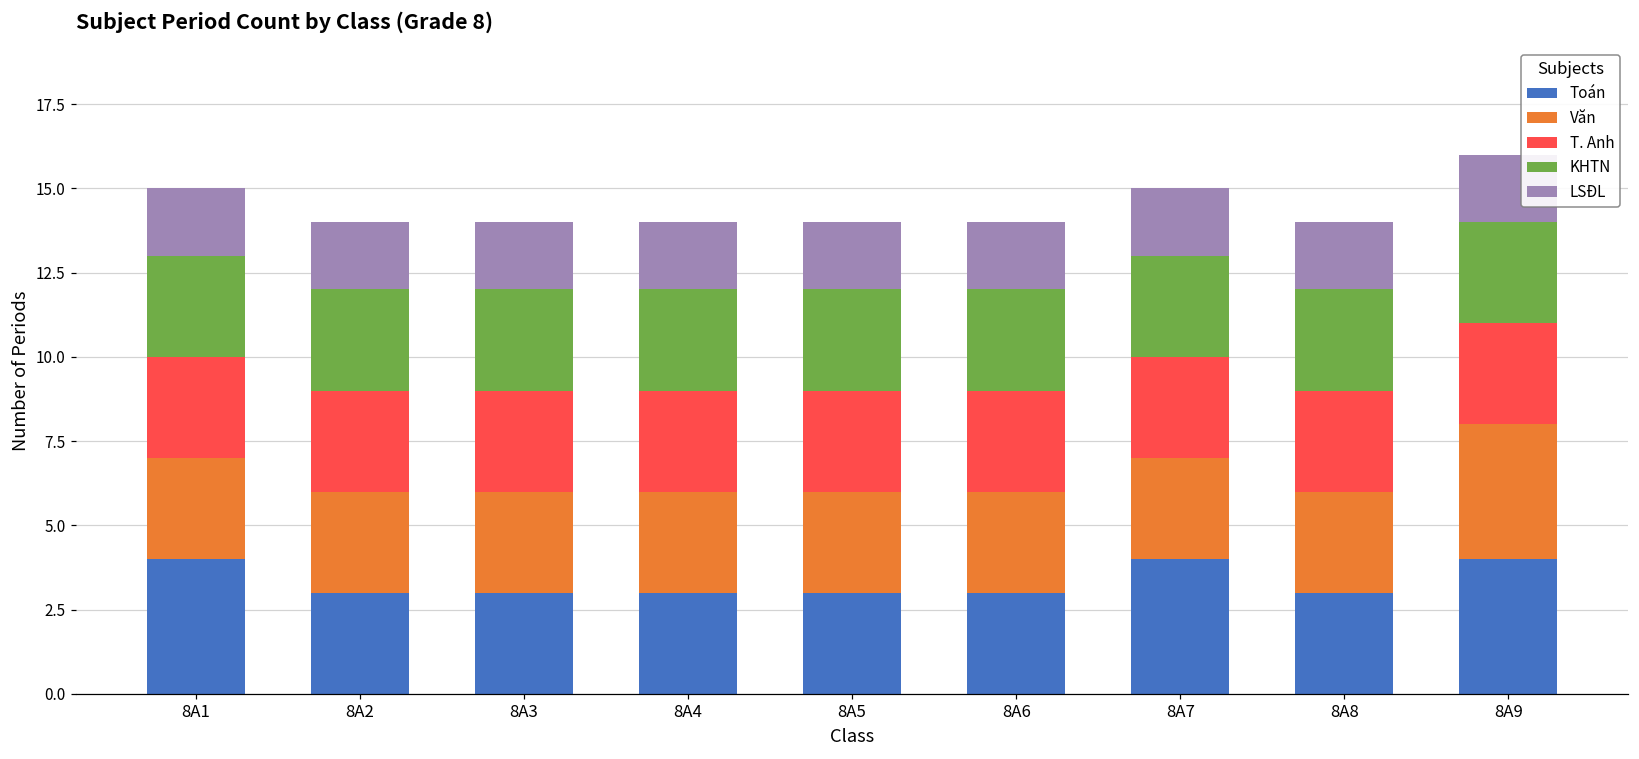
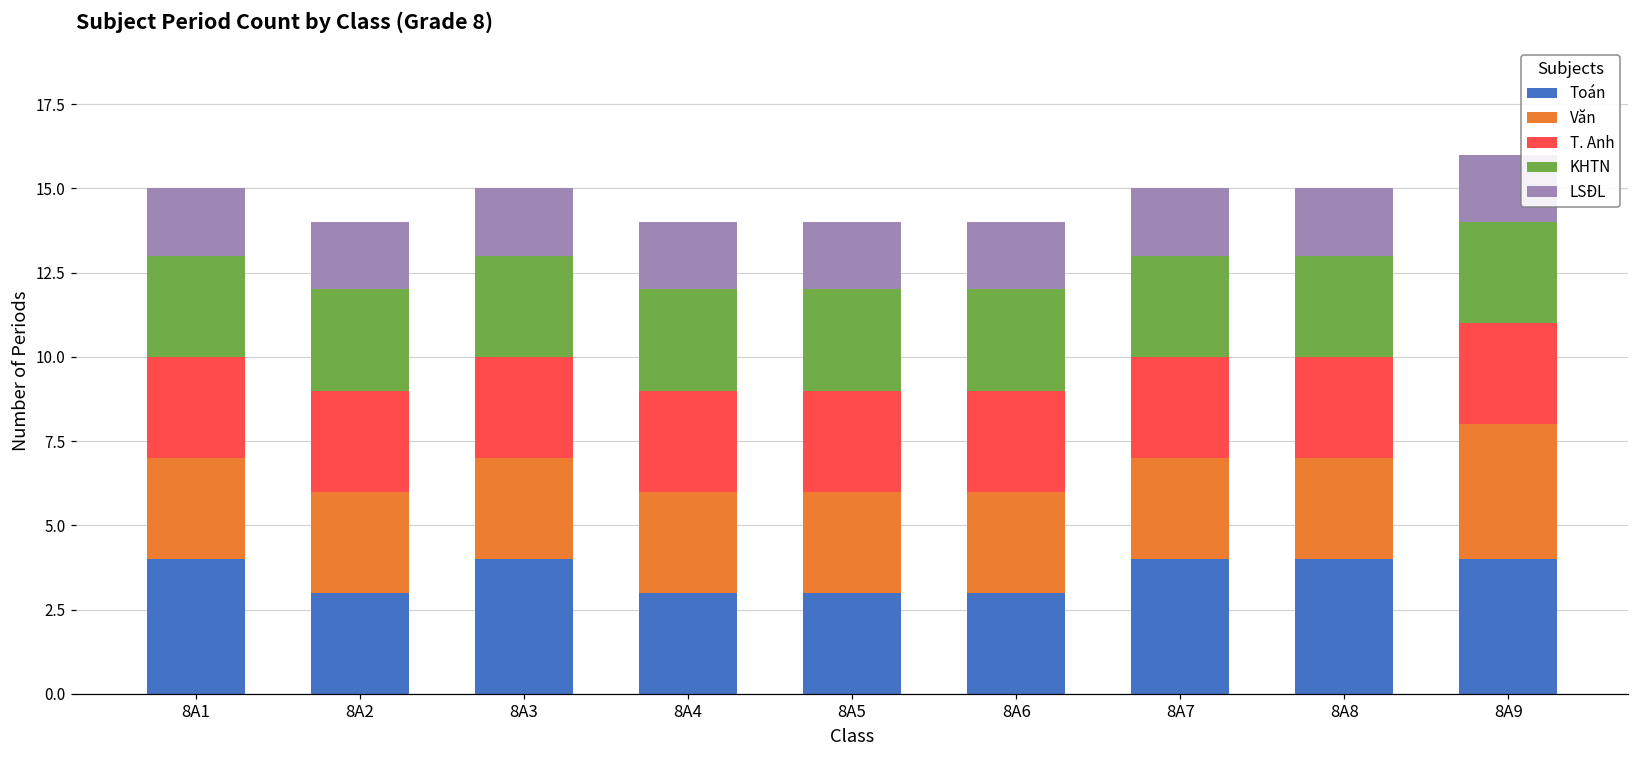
Toán, 8A3: 3 -> 4
Toán, 8A8: 3 -> 4
